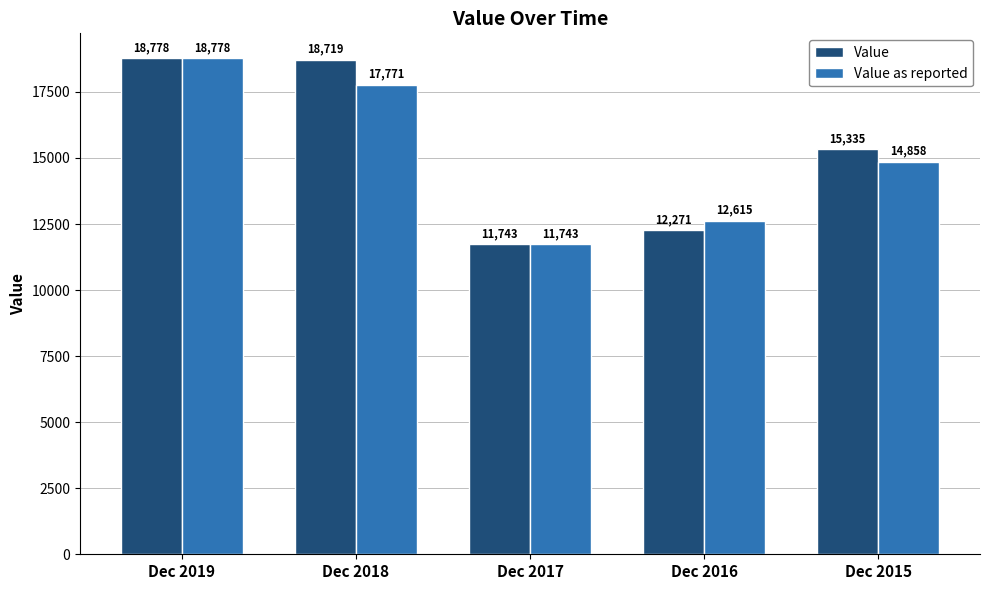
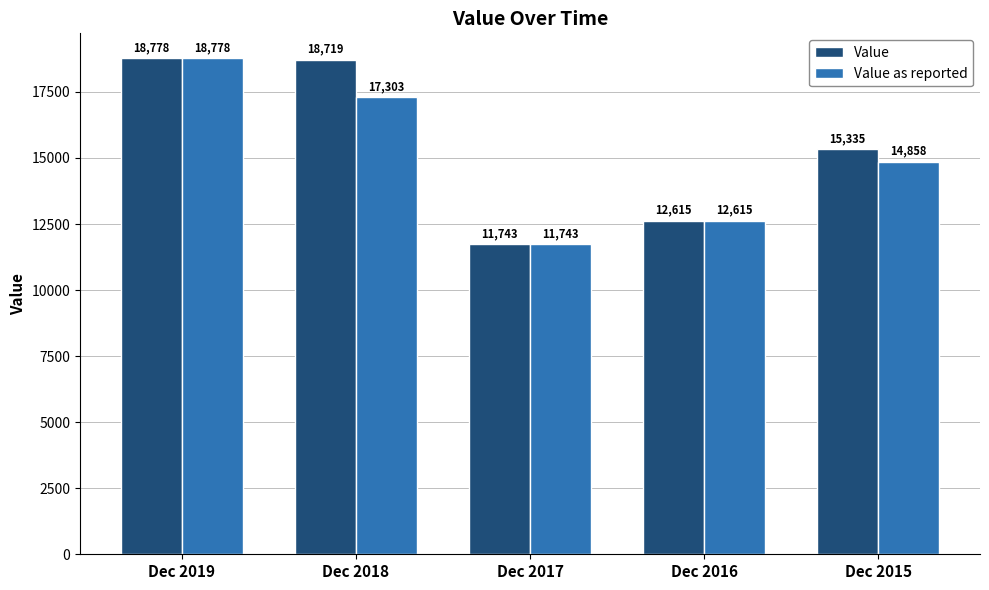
Value as reported, Dec 2018: 17,771 -> 17,303
Value, Dec 2016: 12,271 -> 12,615
